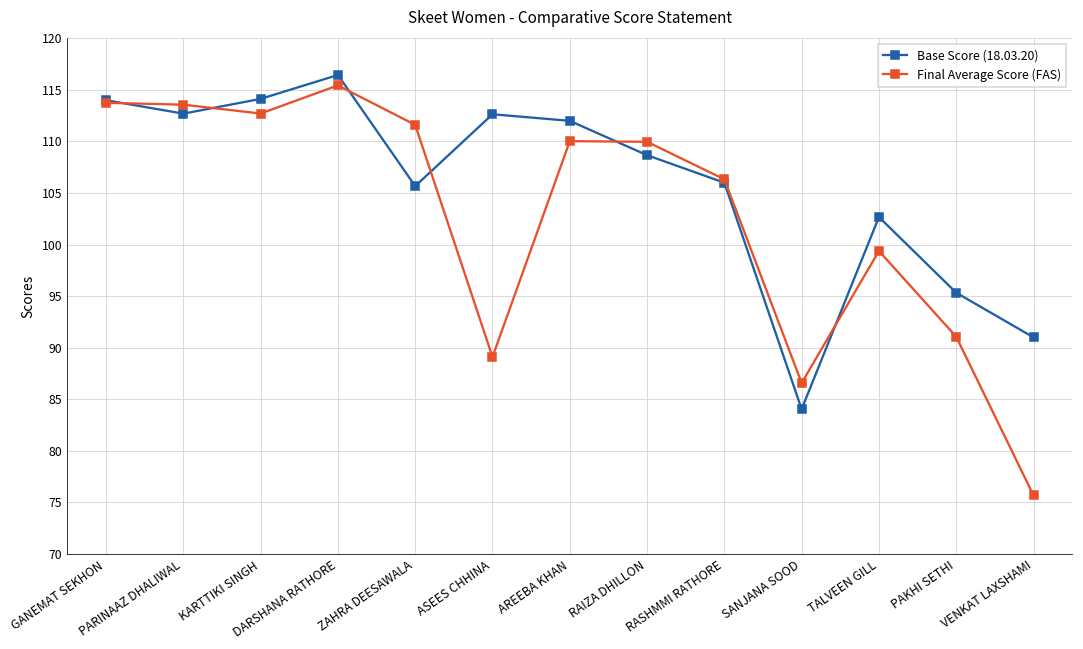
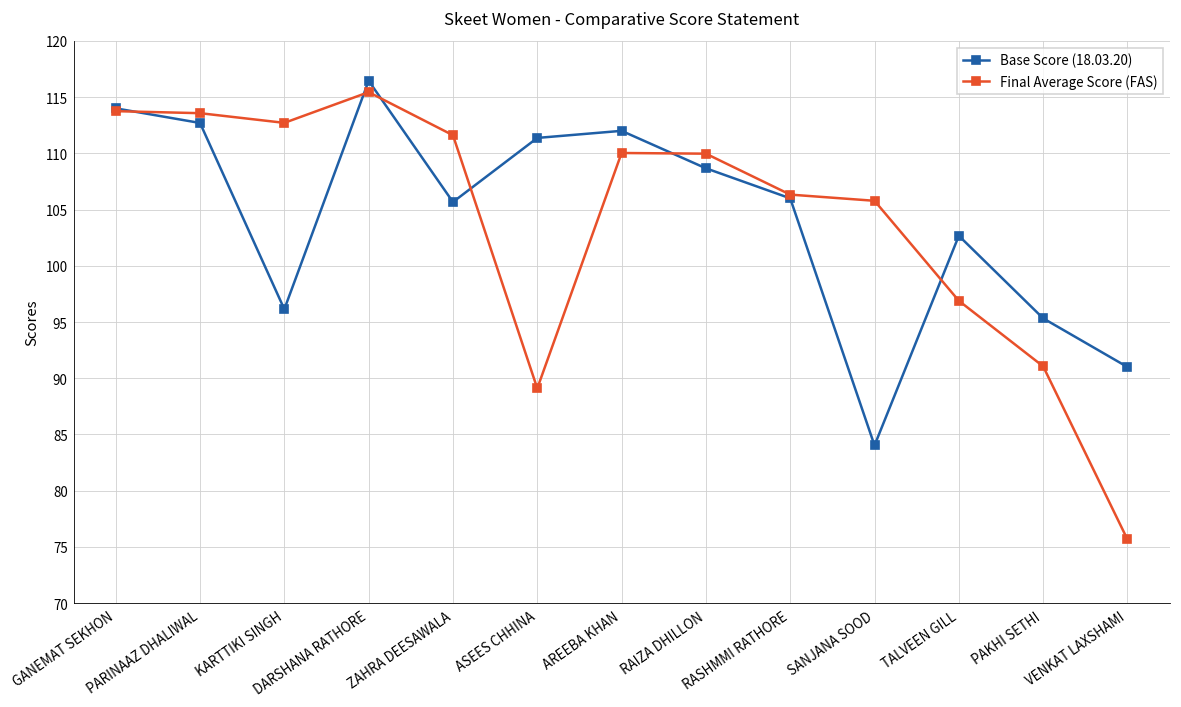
Base Score (18.03.20), KARTTIKI SINGH: 114 -> 96
Base Score (18.03.20), ASEES CHHINA: 113 -> 111
Final Average Score (FAS), SANJANA SOOD: 87 -> 106
Final Average Score (FAS), TALVEEN GILL: 99 -> 97
